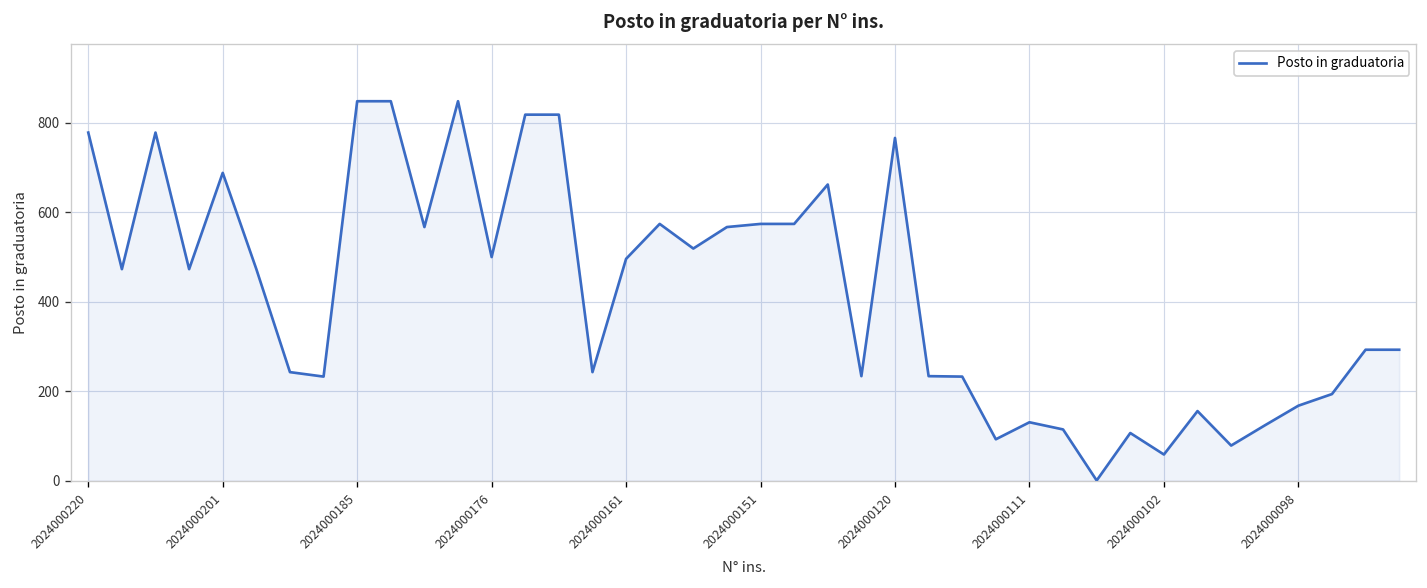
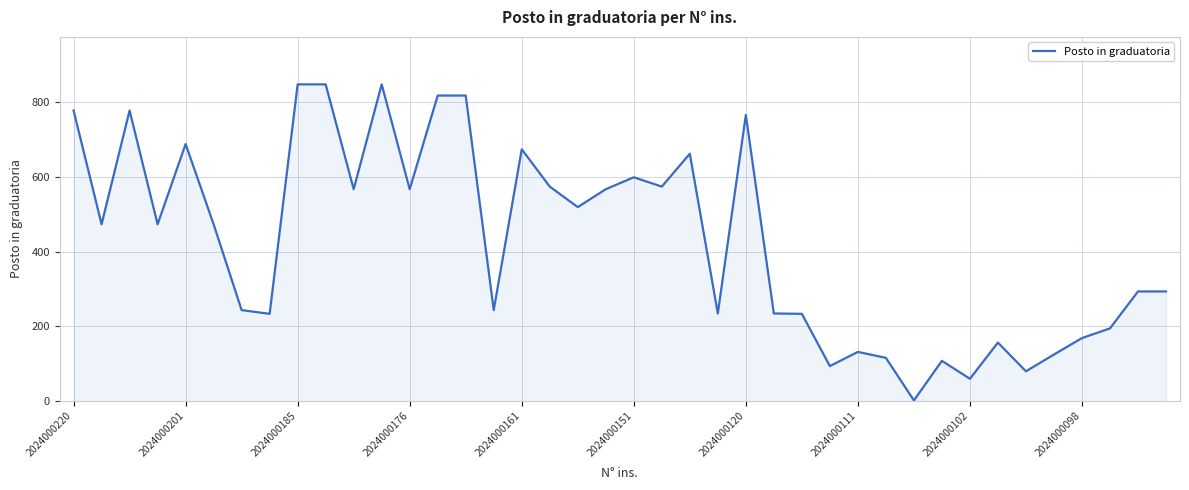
2024000176: 500 -> 570
2024000161: 500 -> 670
2024000151: 570 -> 600
